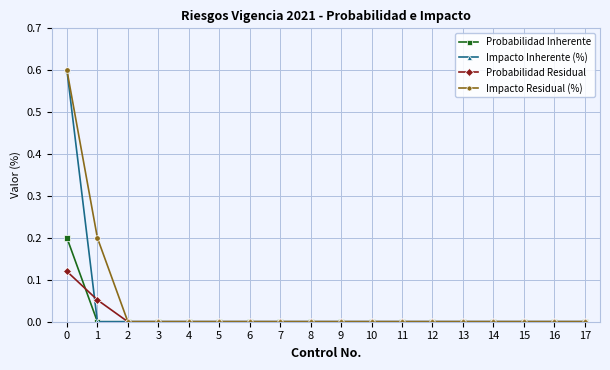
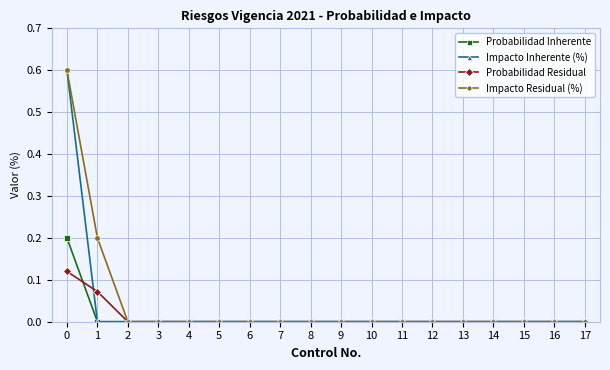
Probabilidad Residual, 1: 0.05 -> 0.07
